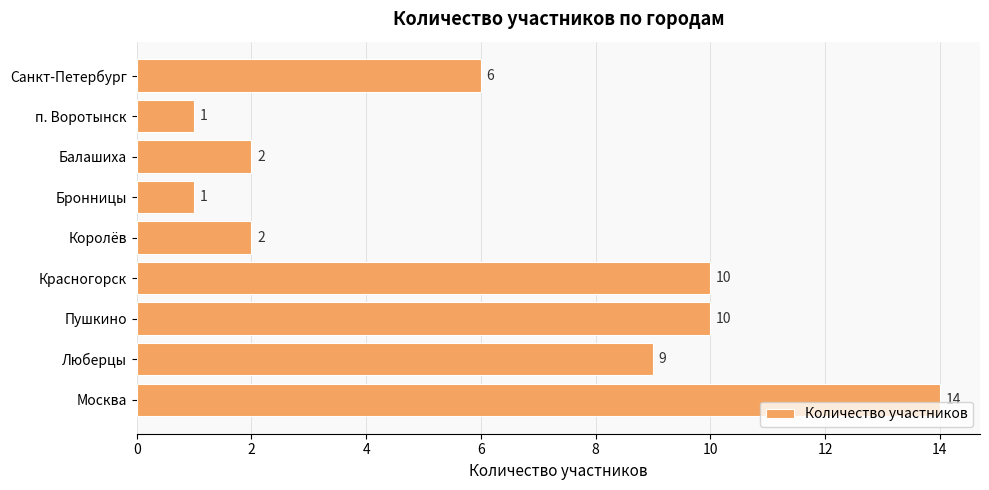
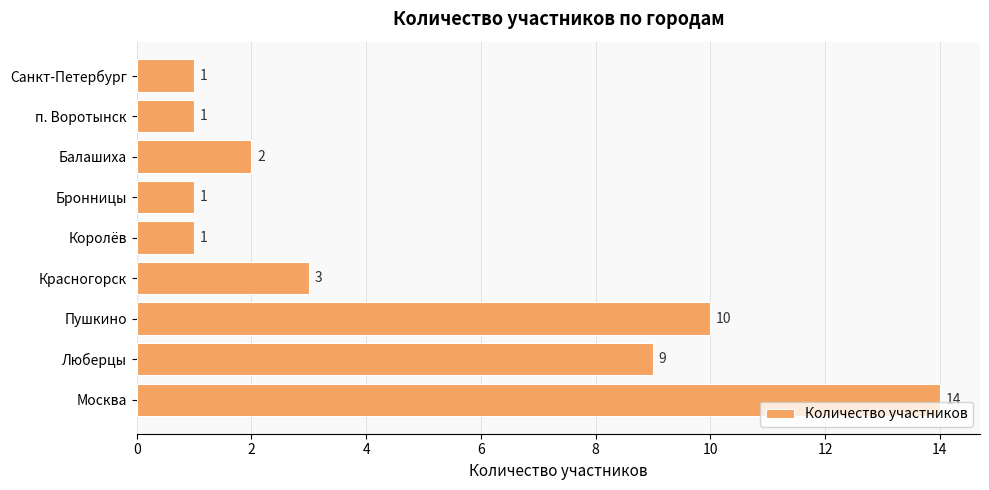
Санкт-Петербург: 6 -> 1
Королёв: 2 -> 1
Красногорск: 10 -> 3
